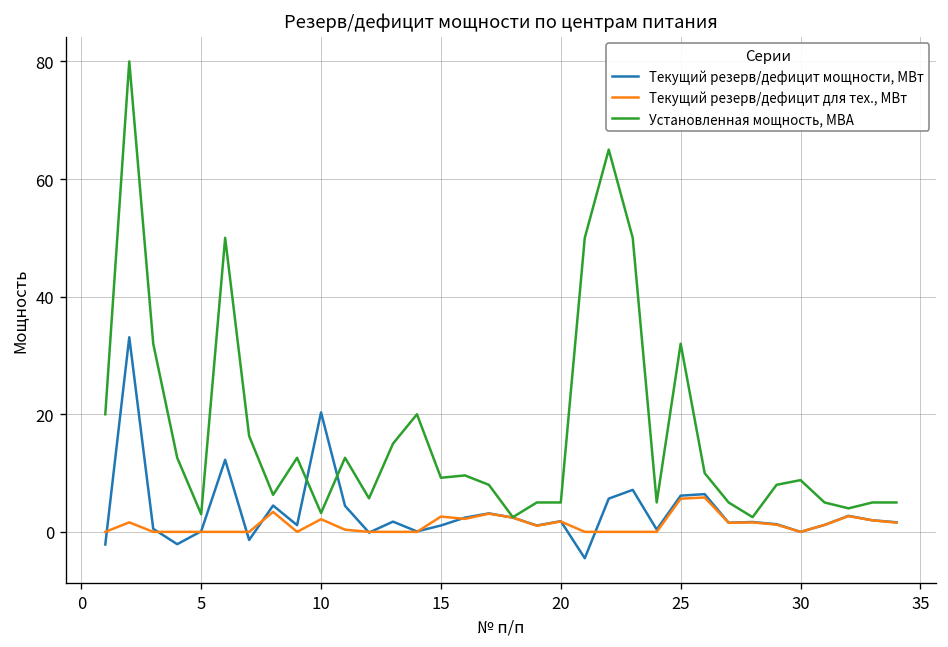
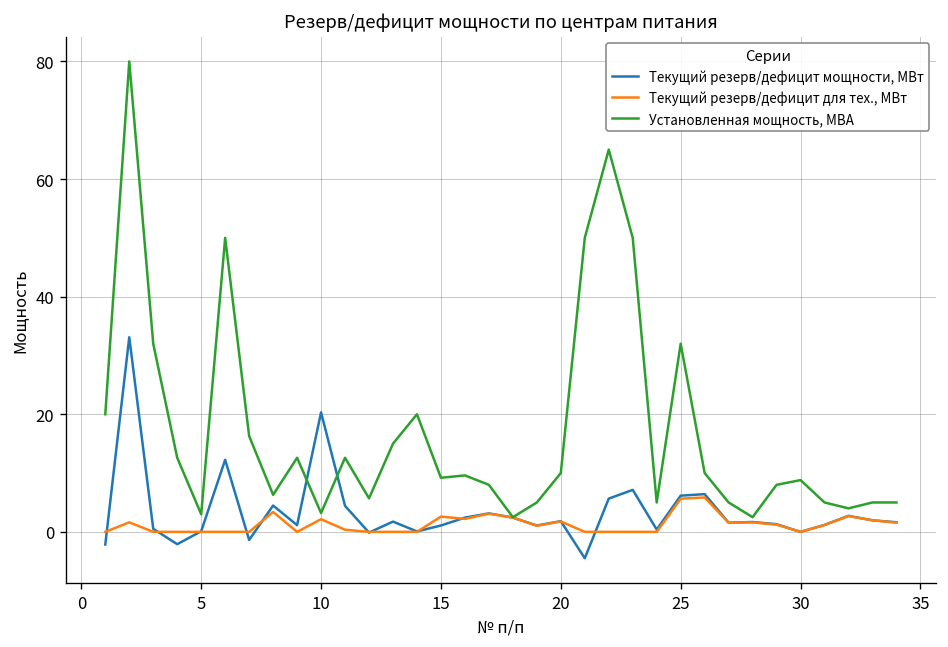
Установленная мощность, МВА, 20: 5 -> 10
